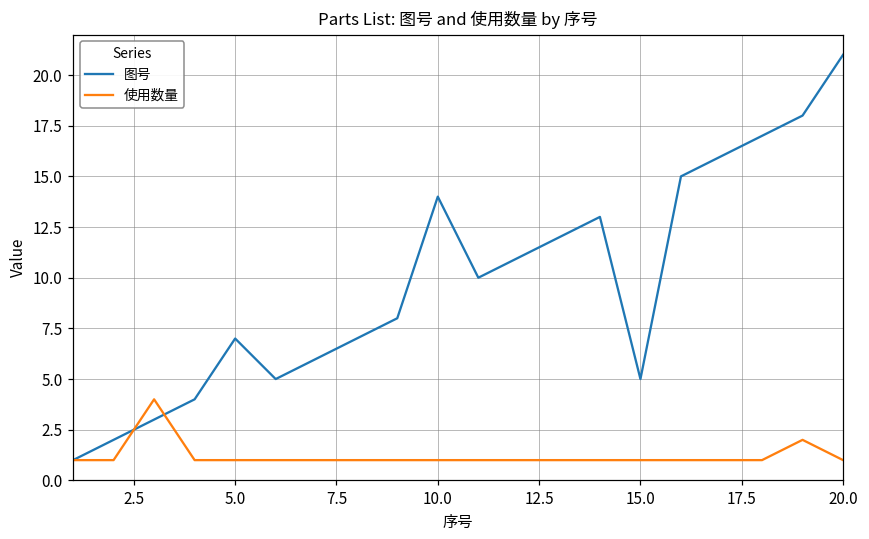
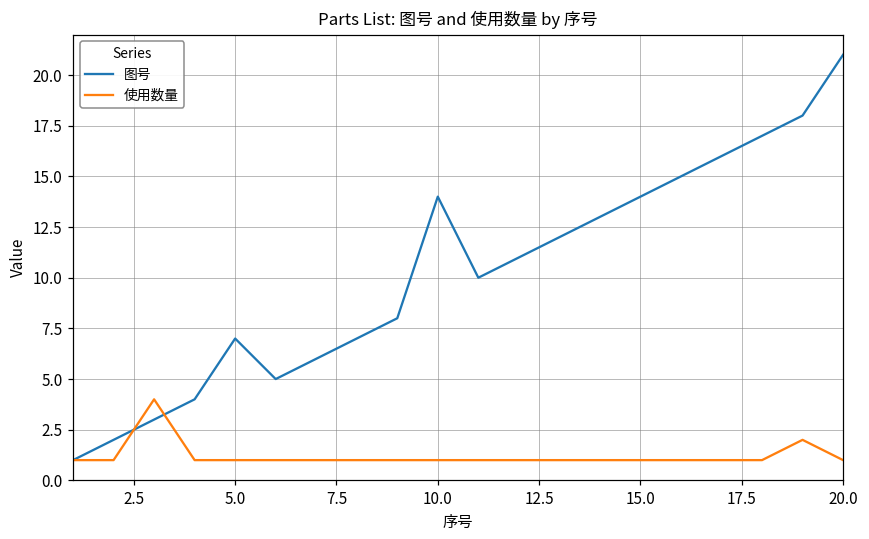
图号, 15.0: 5 -> 14
